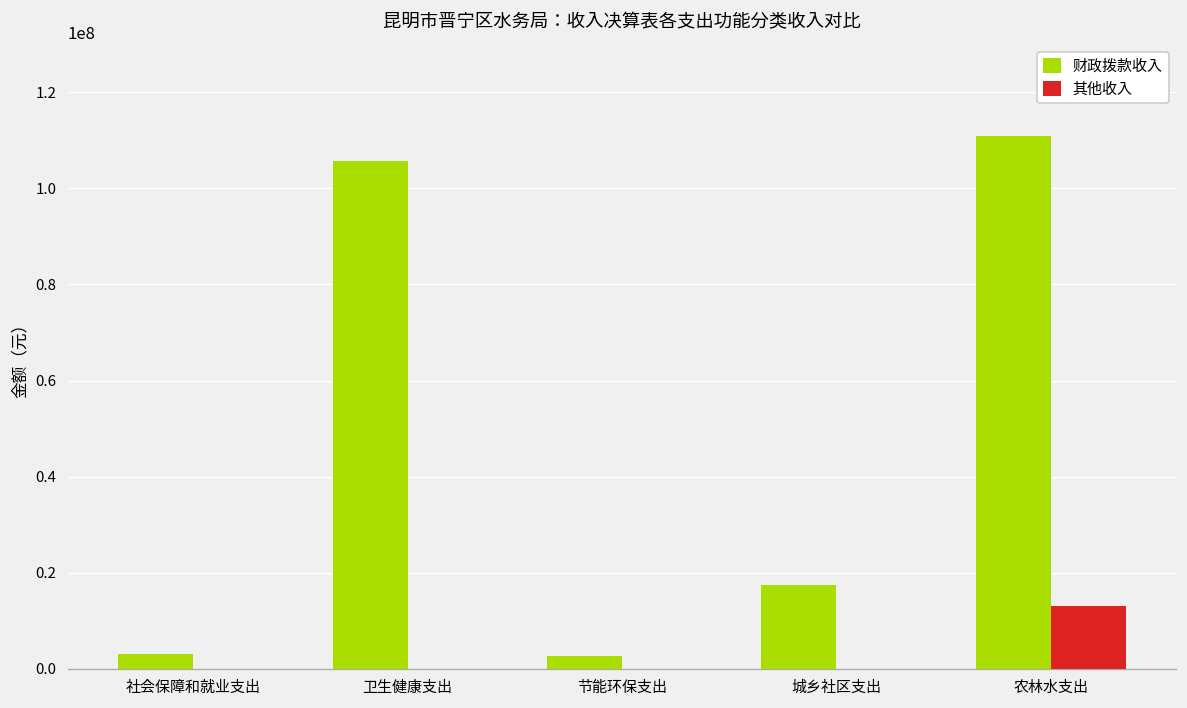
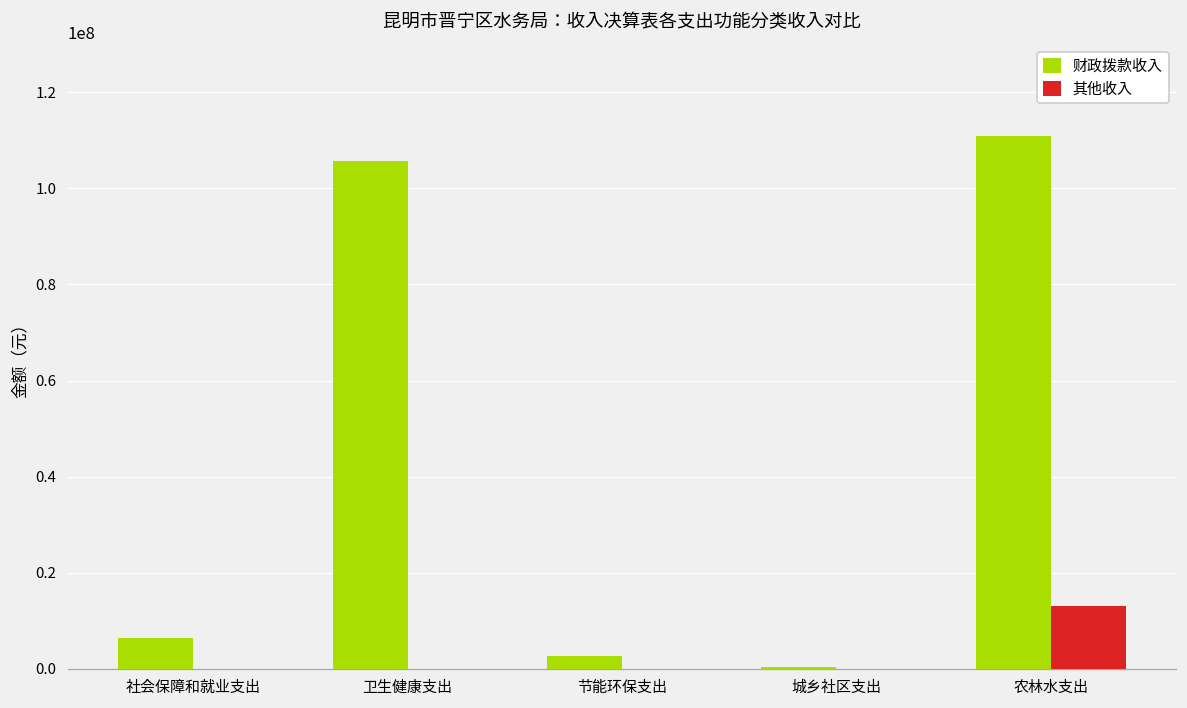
财政拨款收入, 社会保障和就业支出: 3000000 -> 6000000
财政拨款收入, 城乡社区支出: 17000000 -> 0
